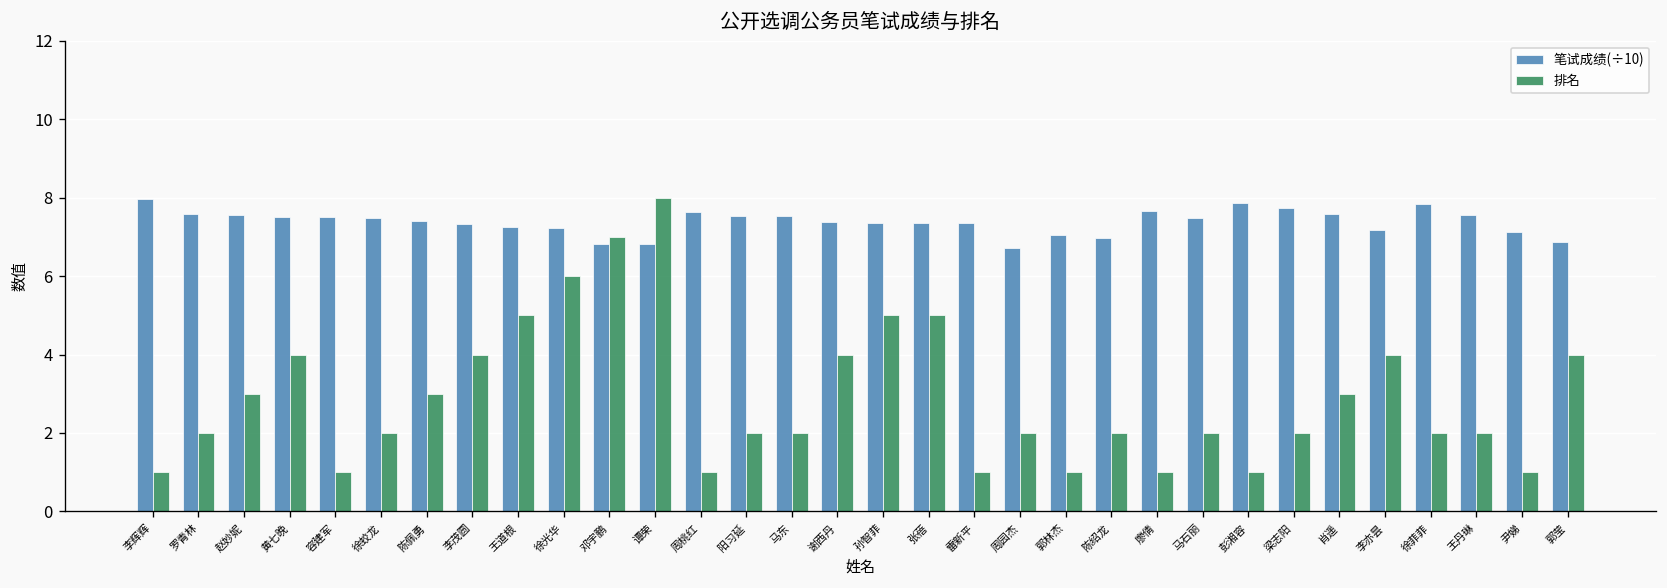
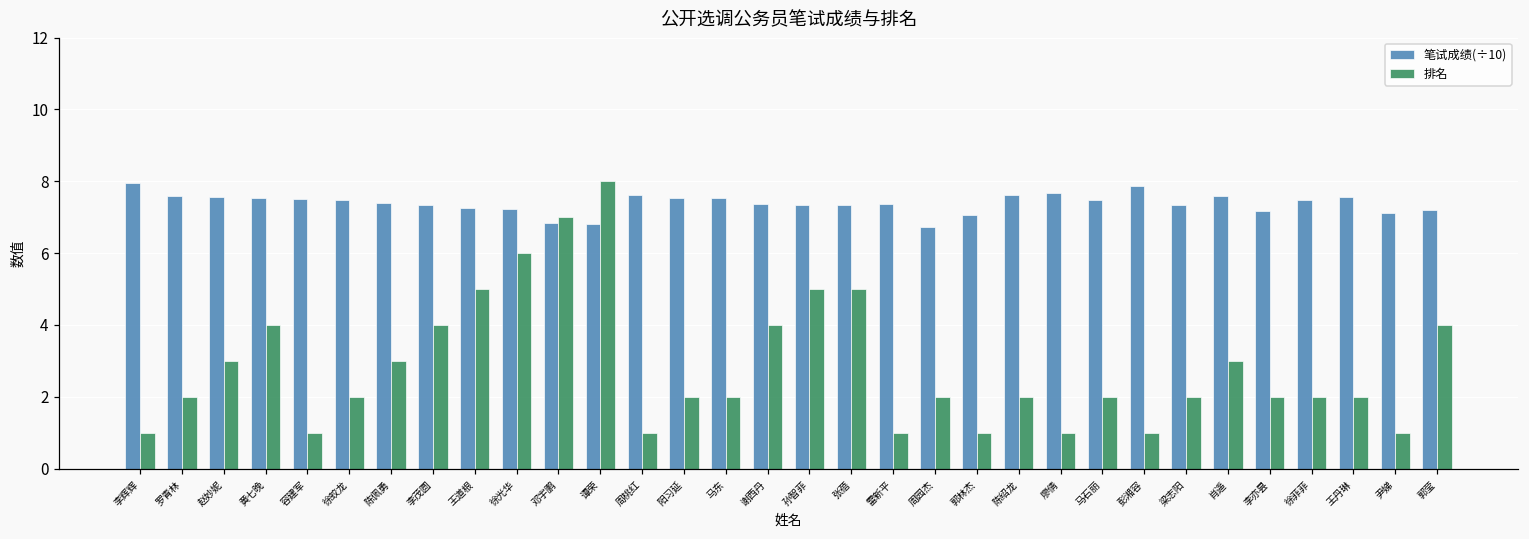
笔试成绩(÷10), 陈绍龙: 7.0 -> 7.6
笔试成绩(÷10), 梁志阳: 7.8 -> 7.4
排名, 李亦昙: 4 -> 2
笔试成绩(÷10), 徐菲菲: 7.8 -> 7.5
笔试成绩(÷10), 郭莹: 6.9 -> 7.2
